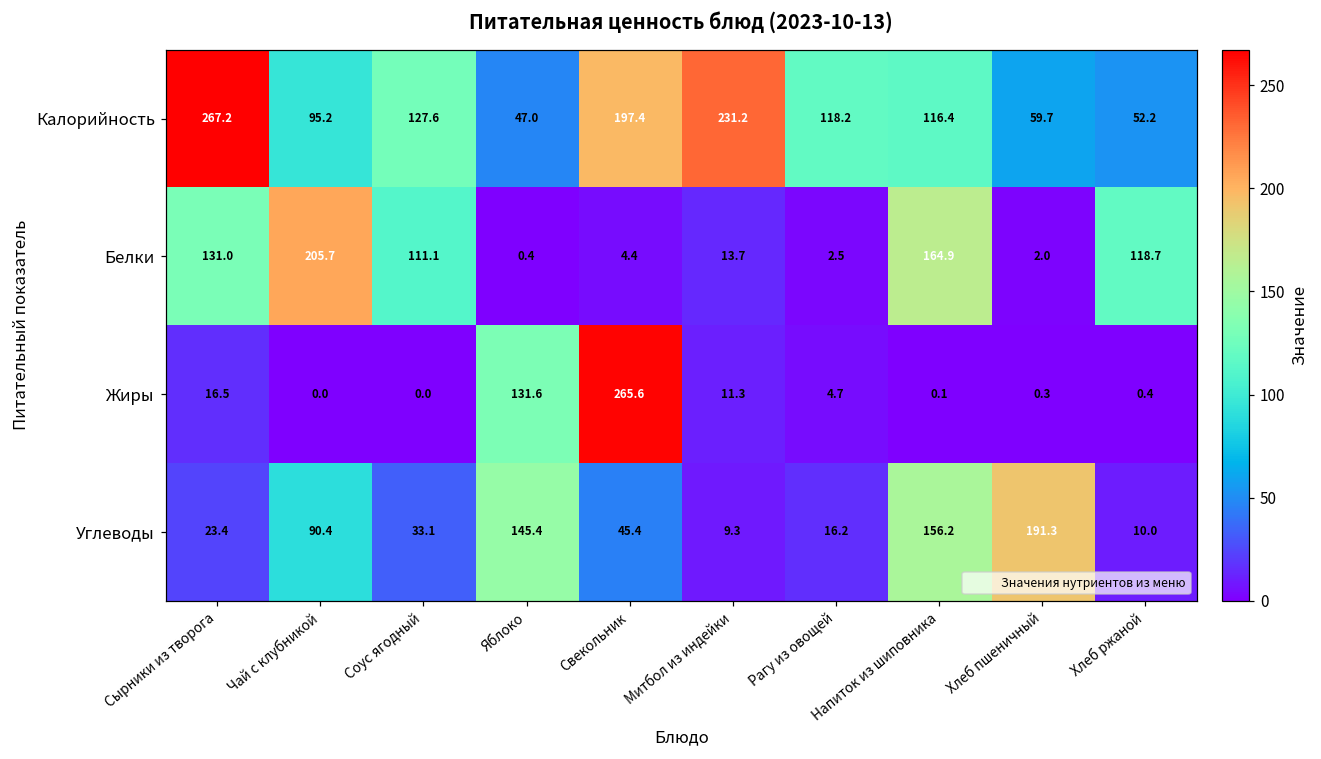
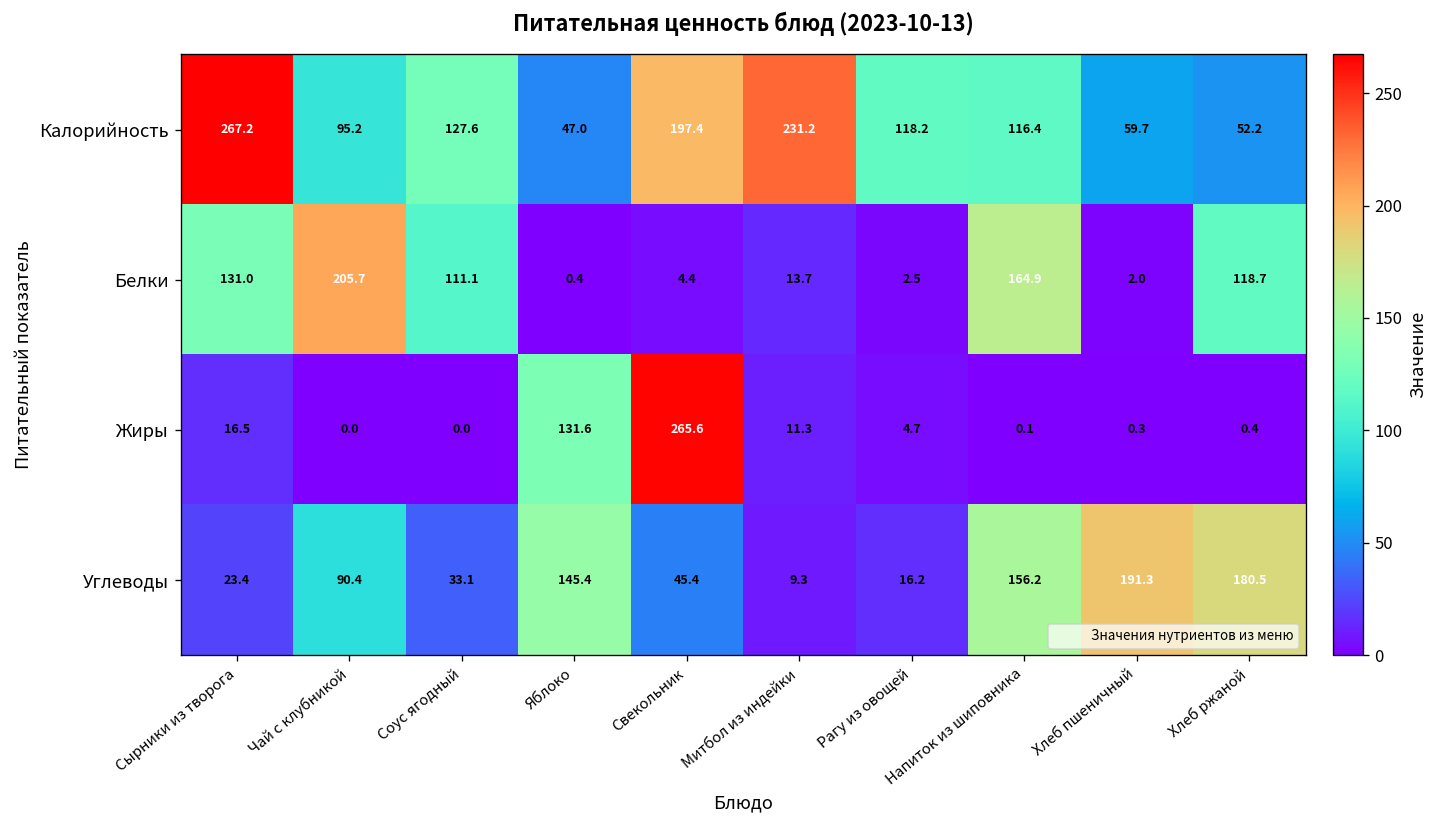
Углеводы, Хлеб ржаной: 10.0 -> 180.5
